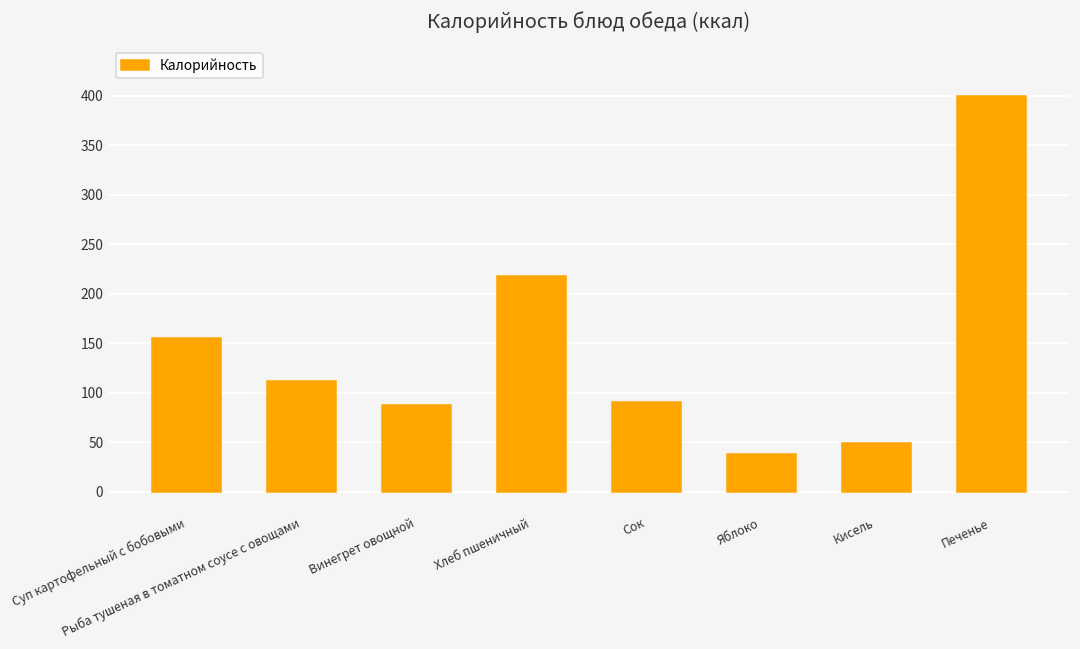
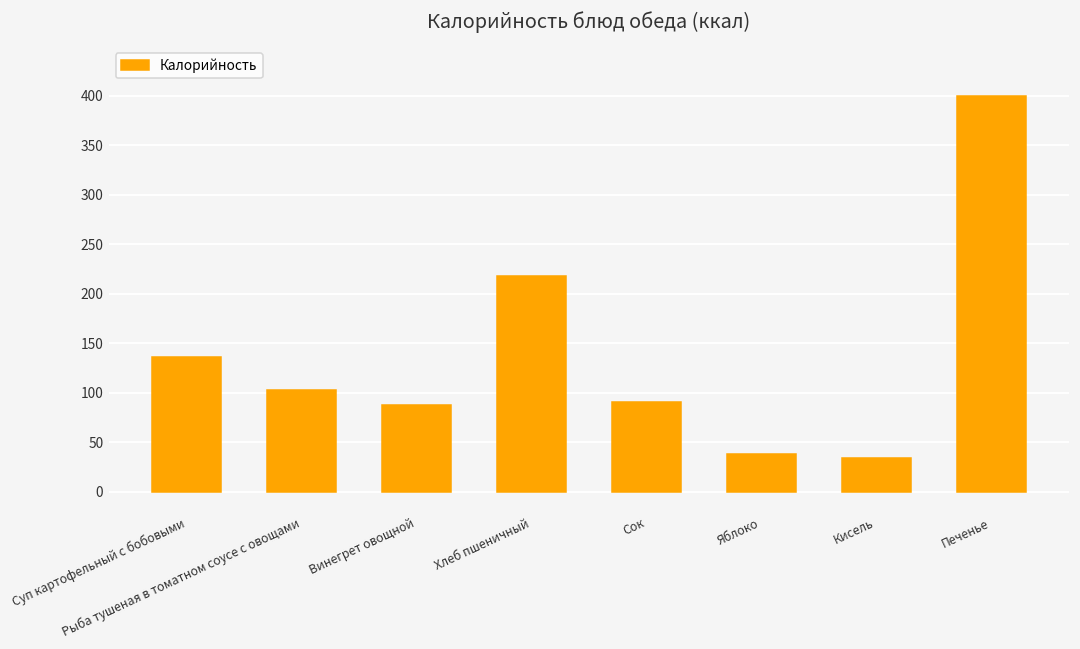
Суп картофельный с бобовыми: 160 -> 140
Рыба тушеная в томатном соусе с овощами: 110 -> 100
Кисель: 50 -> 30
